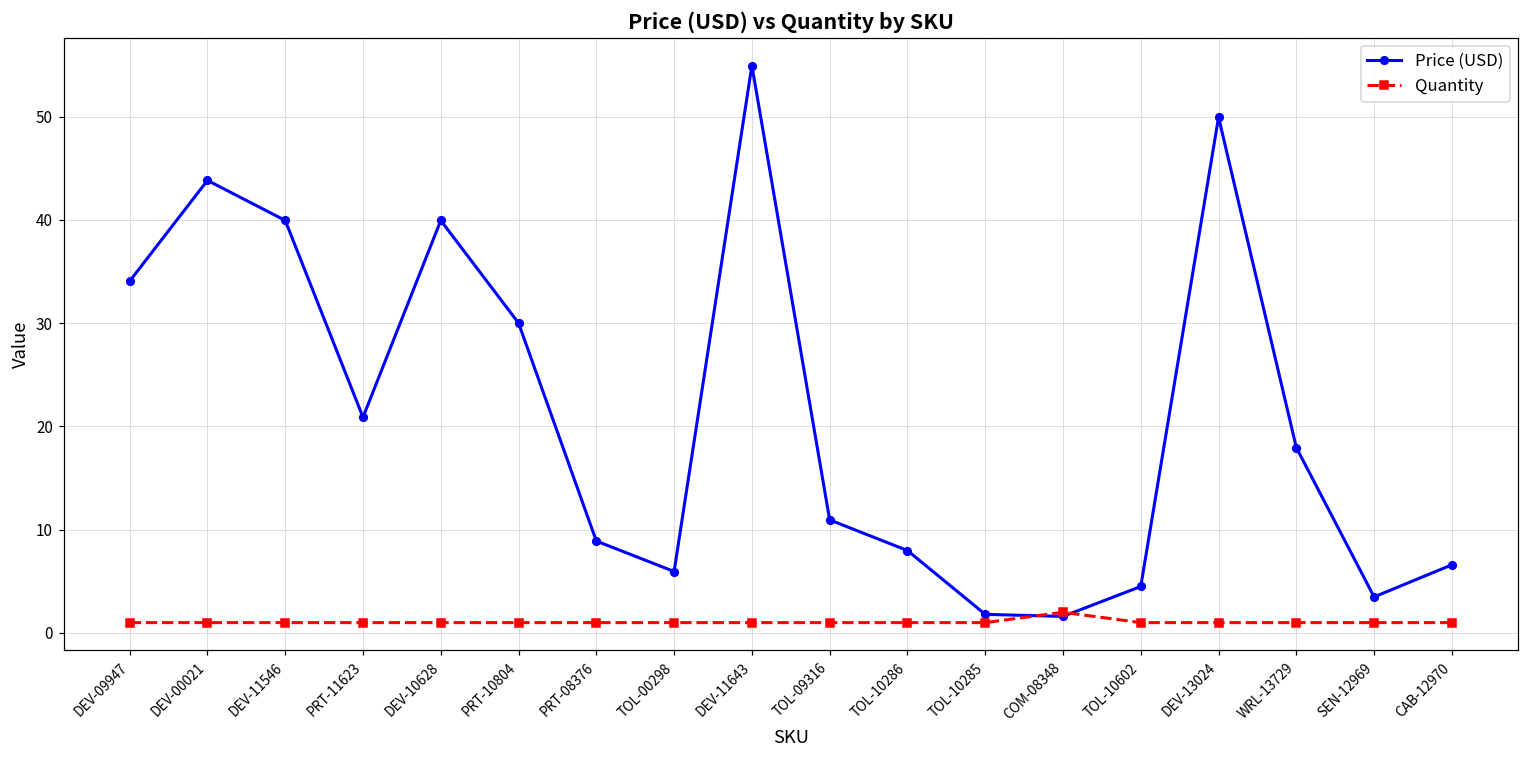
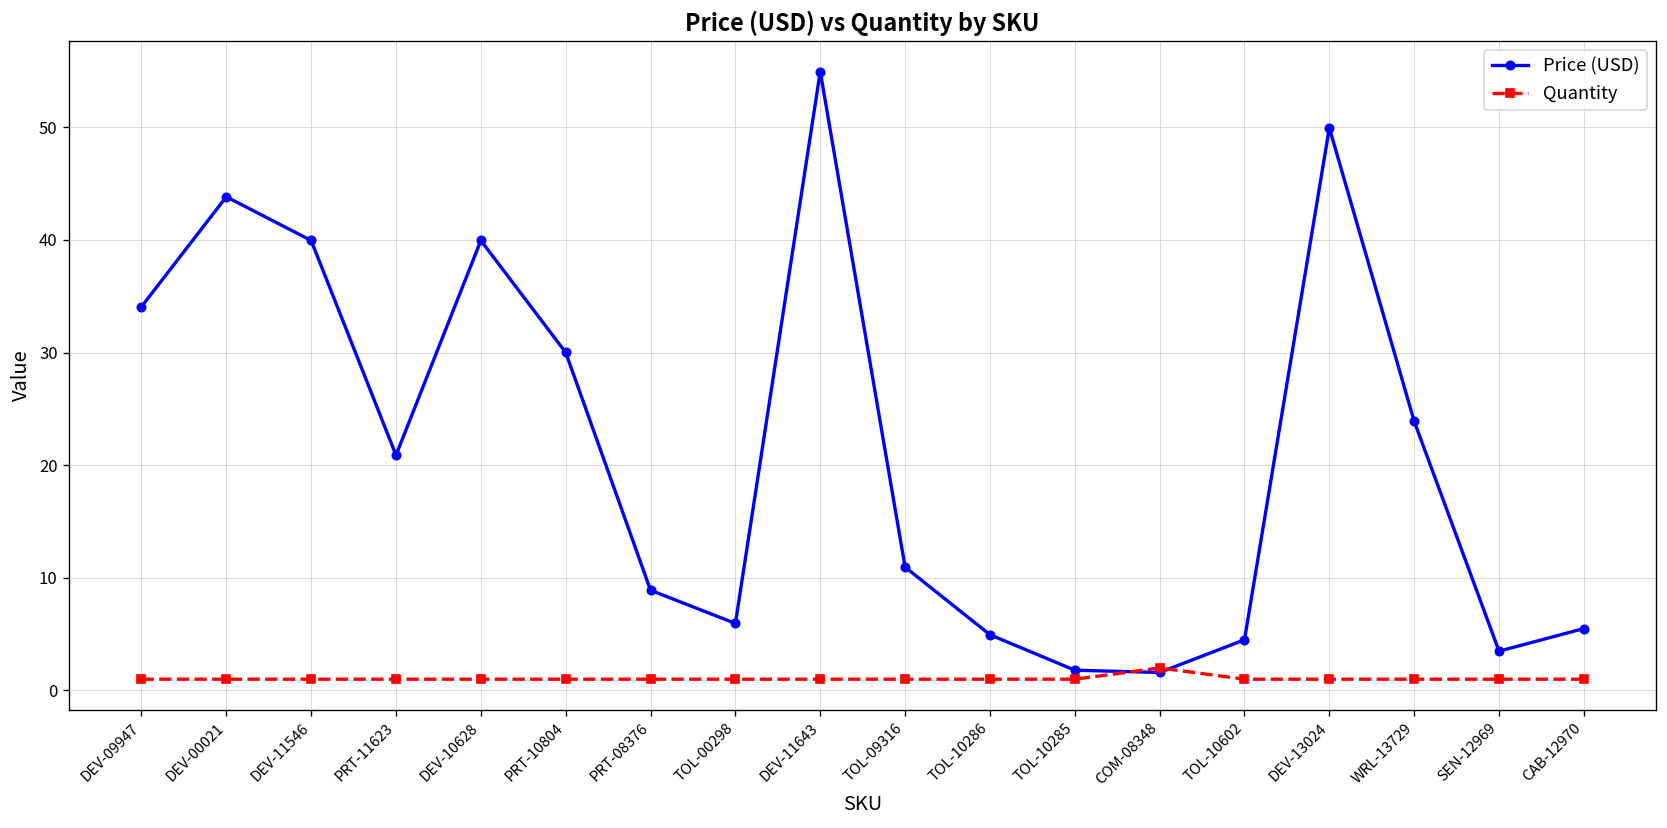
Price (USD), TOL-10286: 8 -> 5
Price (USD), WRL-13729: 18 -> 24
Price (USD), CAB-12970: 7 -> 6
